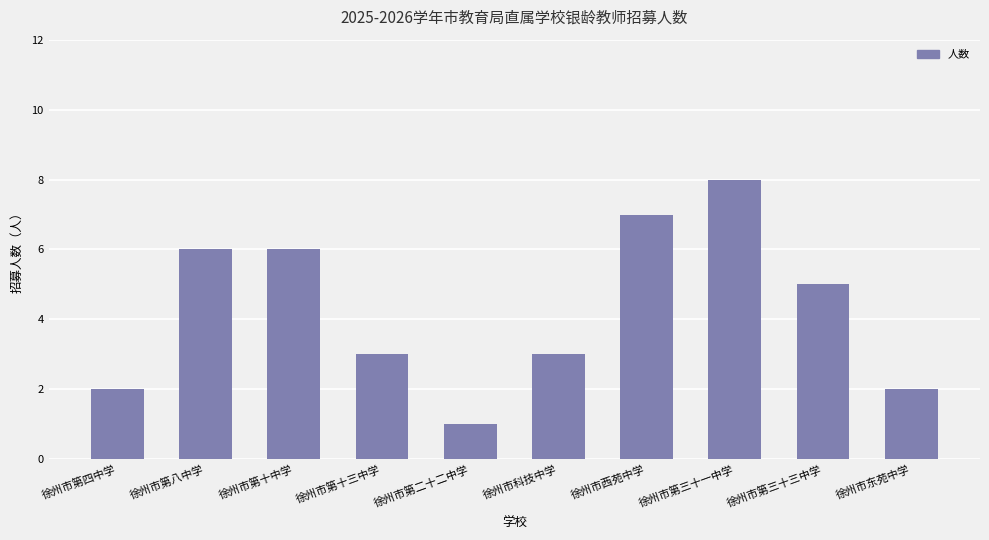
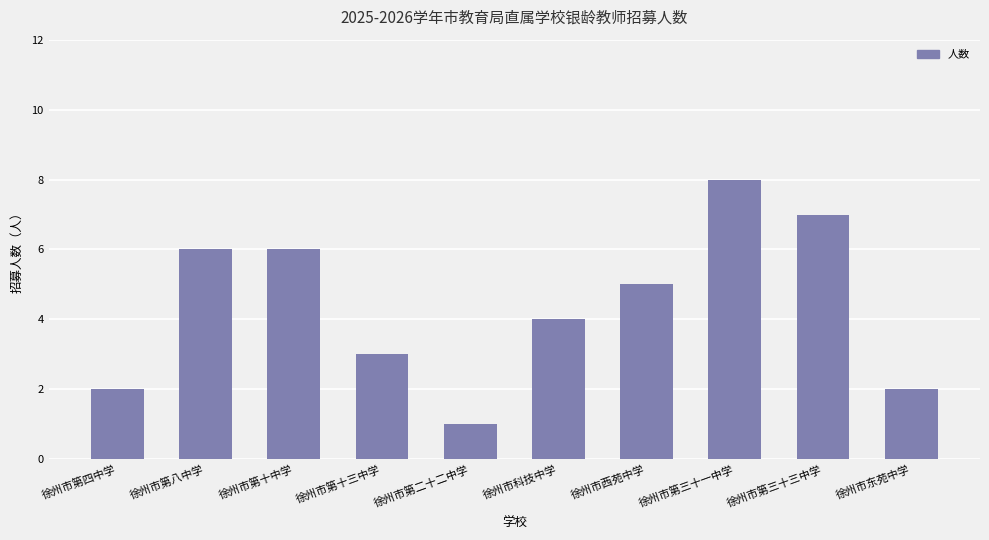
徐州市科技中学: 3 -> 4
徐州市西苑中学: 7 -> 5
徐州市第三十三中学: 5 -> 7
